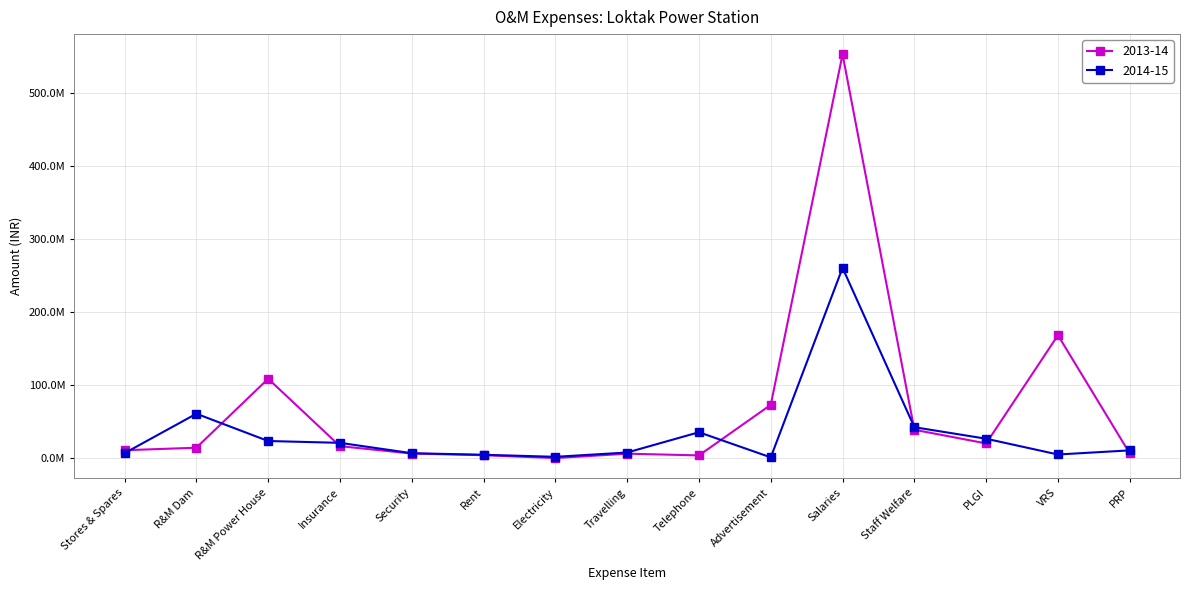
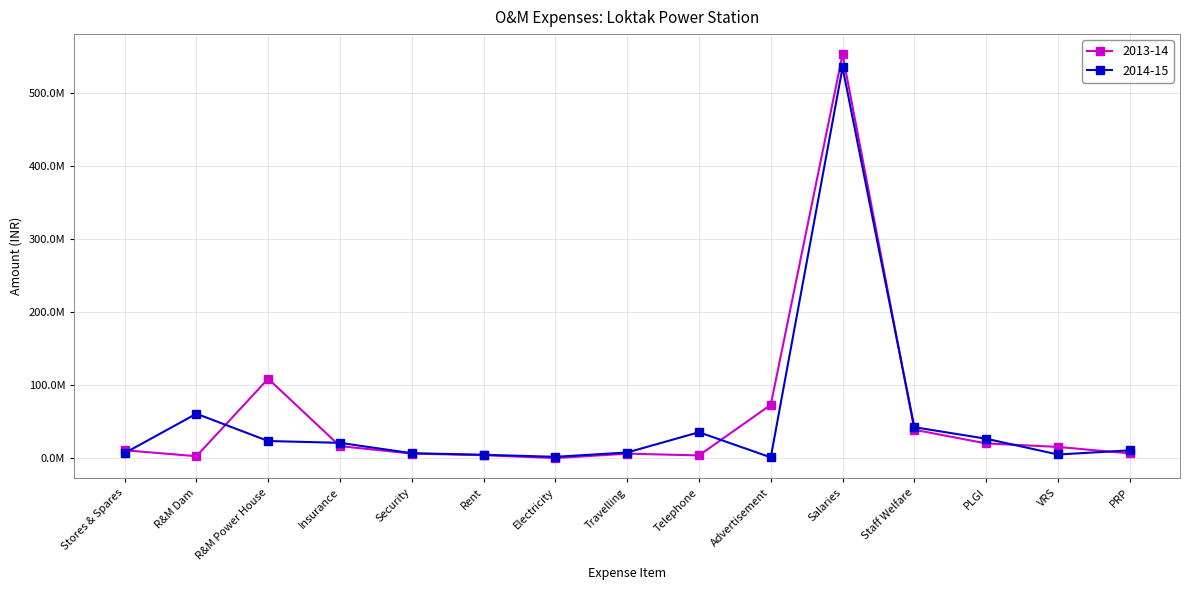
2013-14, R&M Dam: 10000000 -> 0
2014-15, Salaries: 260000000 -> 540000000
2013-14, VRS: 170000000 -> 20000000
